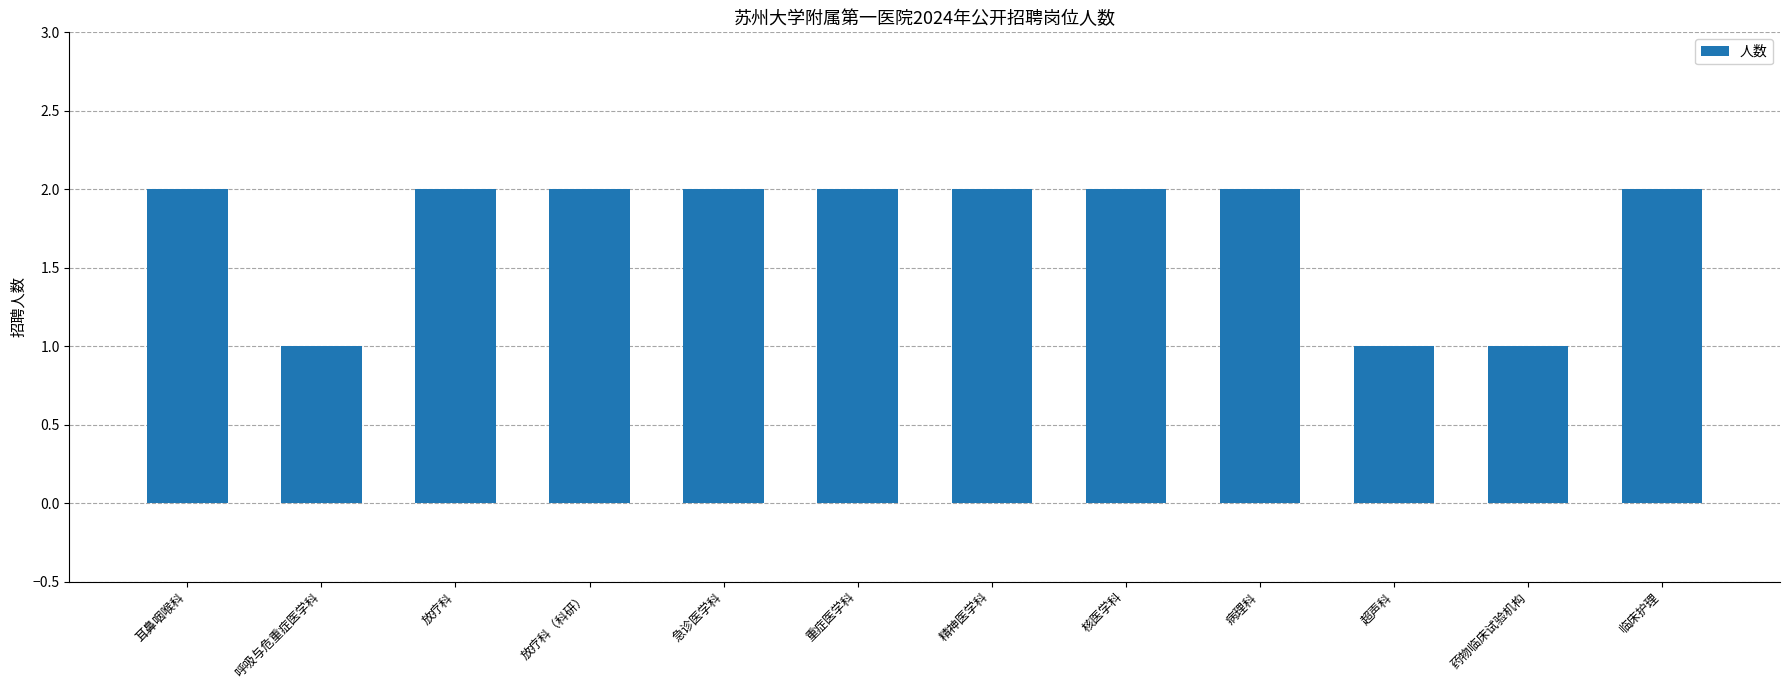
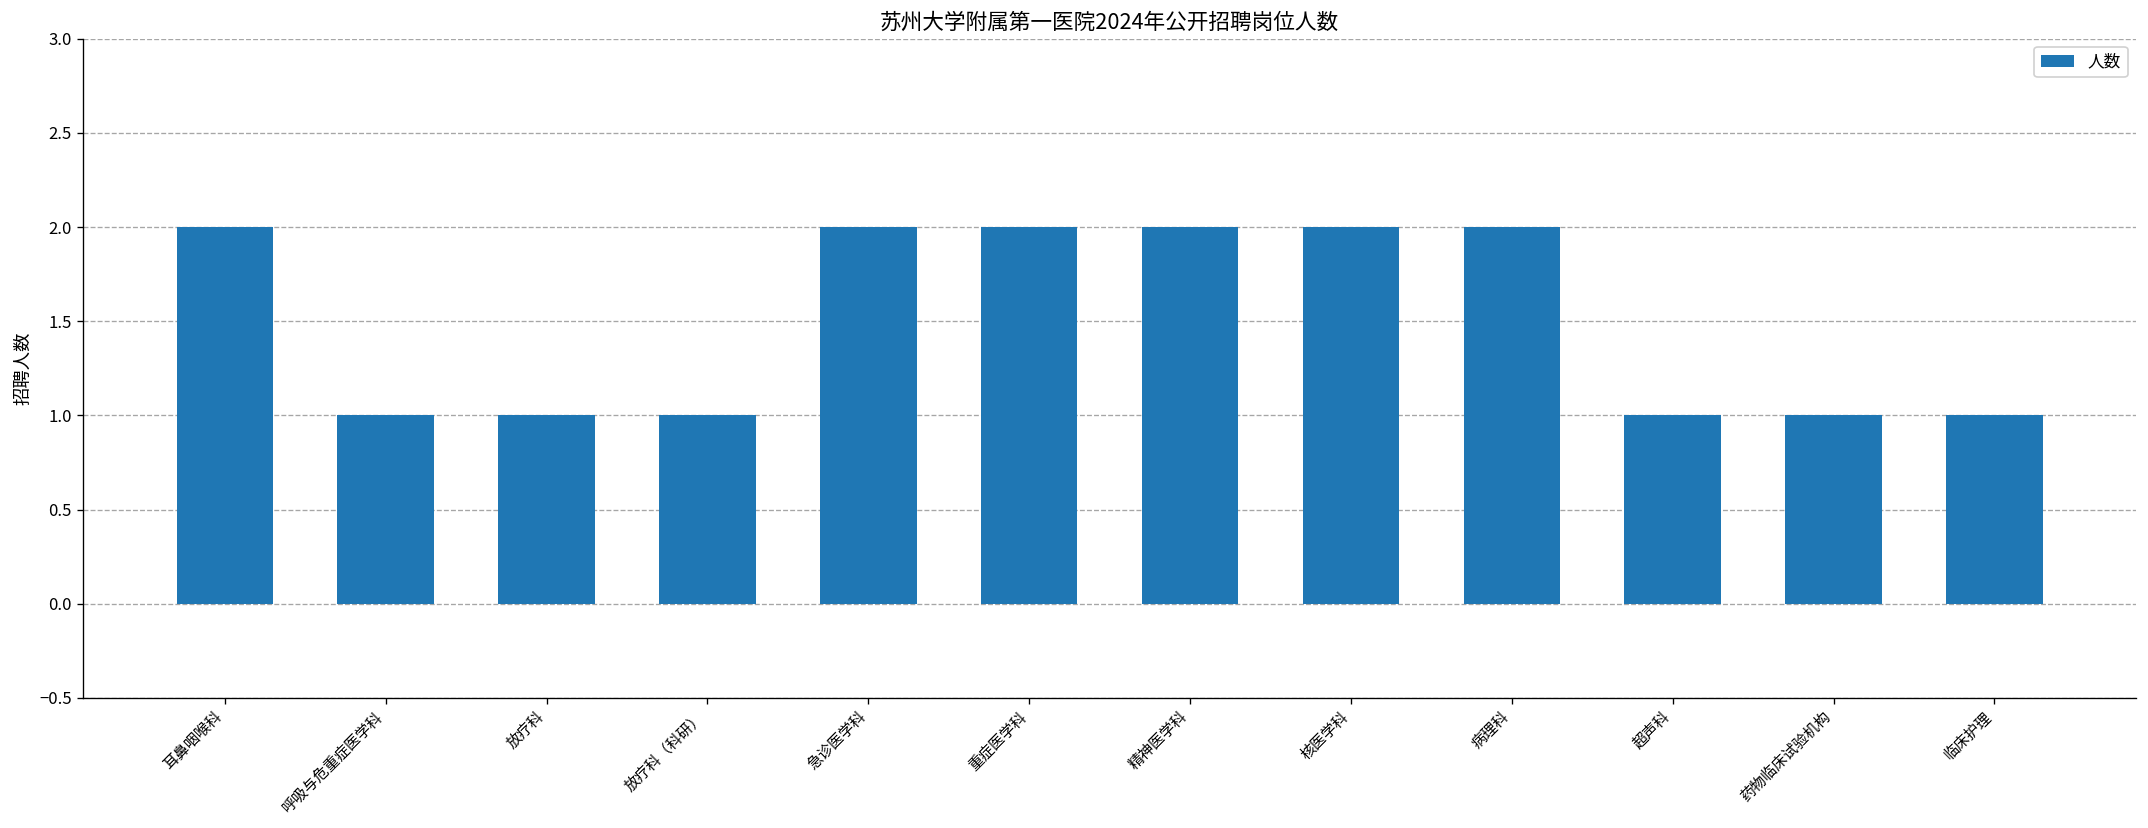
放疗科: 2 -> 1
放疗科（科研）: 2 -> 1
临床护理: 2 -> 1
